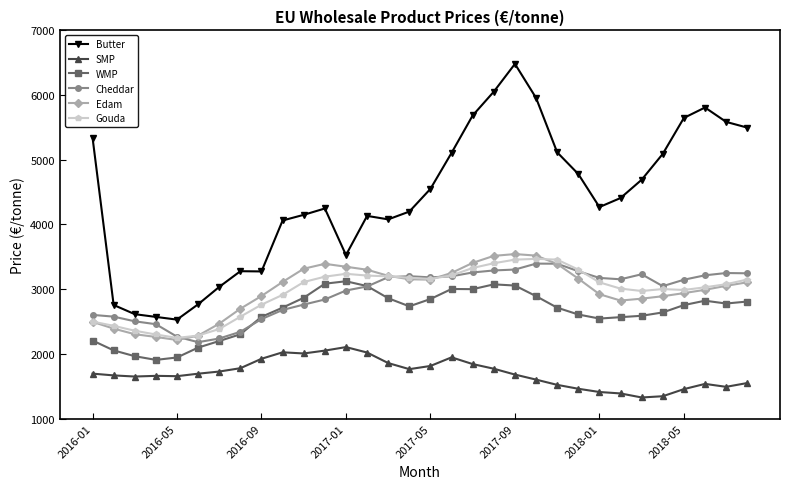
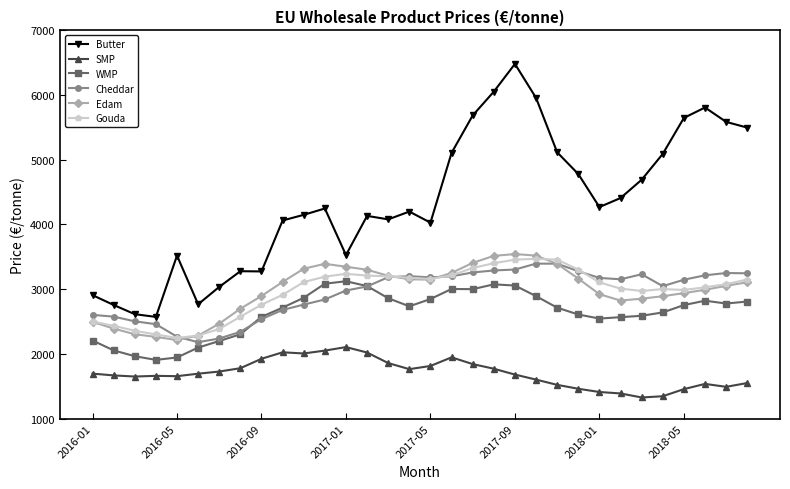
Butter, 2016-01: 5300 -> 2900
Butter, 2016-05: 2500 -> 3500
Butter, 2017-05: 4600 -> 4000
